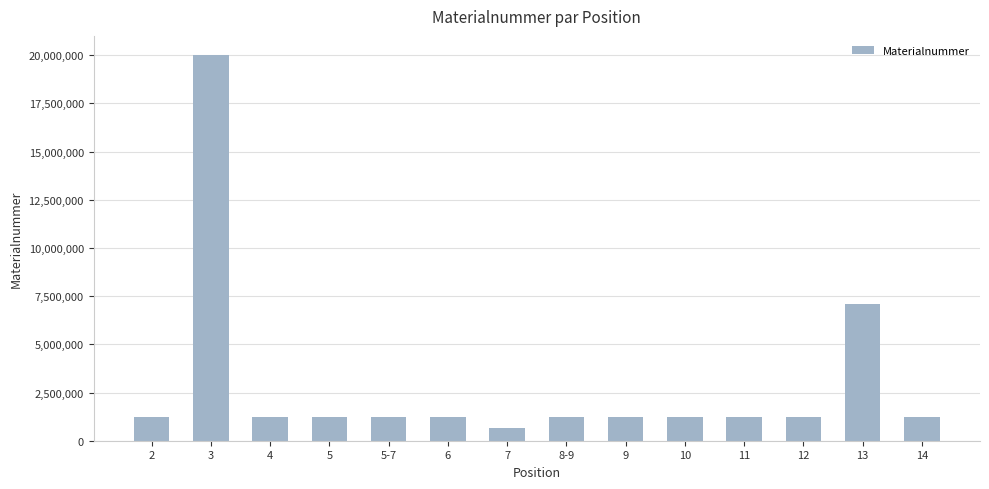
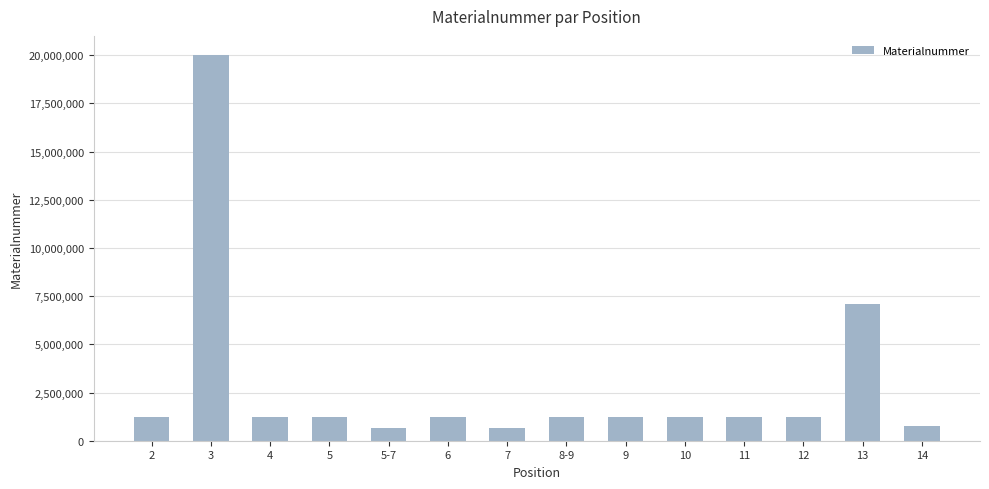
5-7: 1,200,000 -> 600,000
14: 1,200,000 -> 800,000
